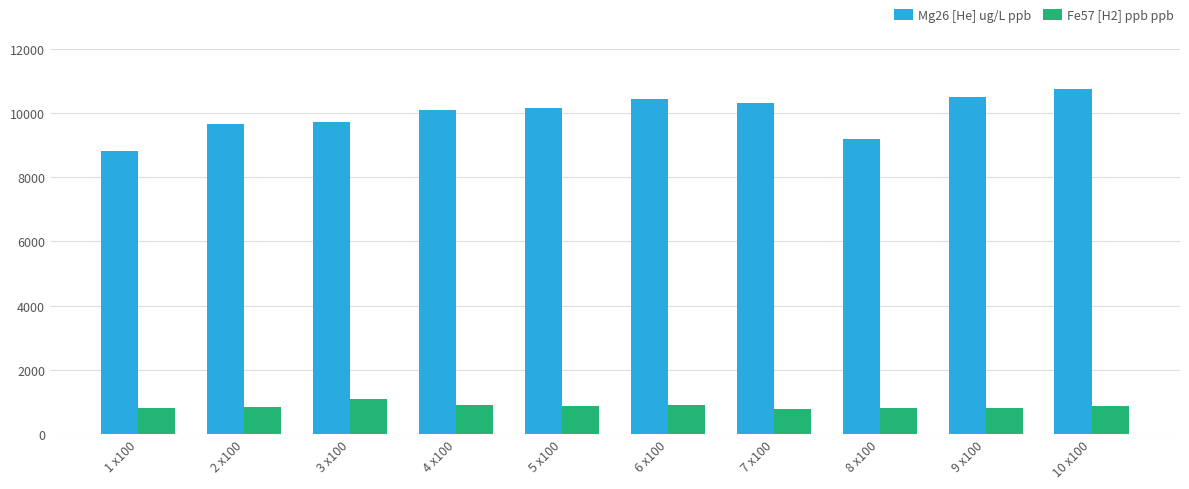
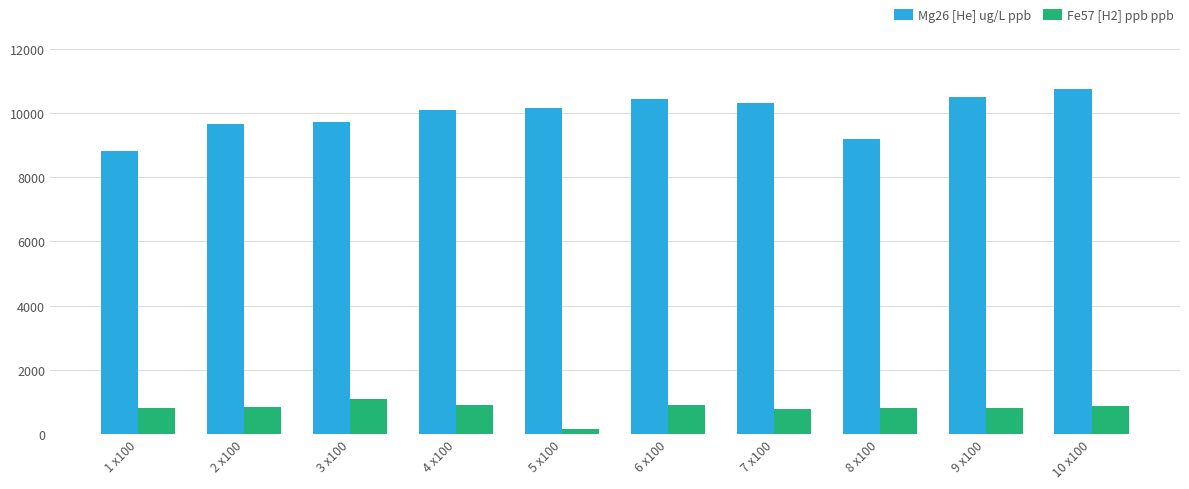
Fe57 [H2] ppb ppb, 5 x100: 900 -> 100
